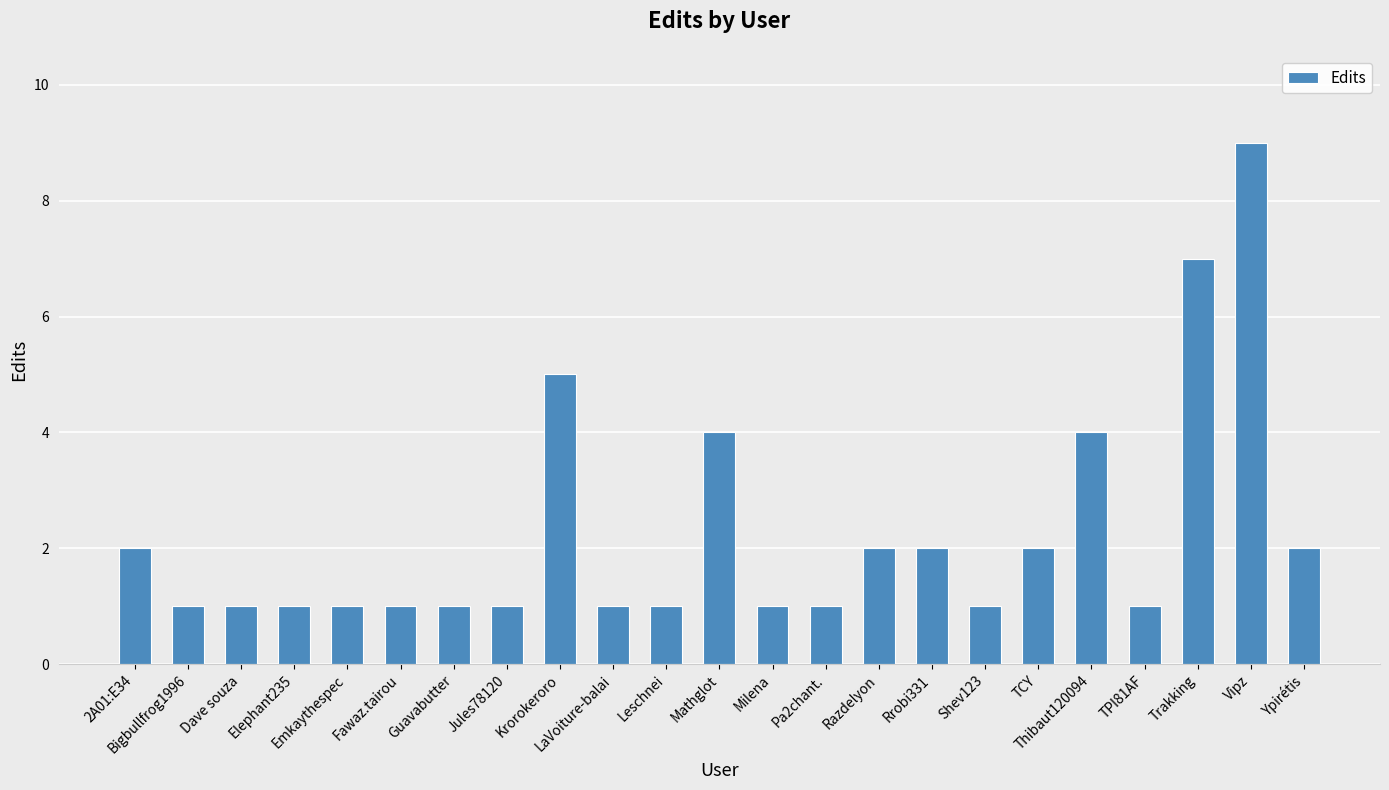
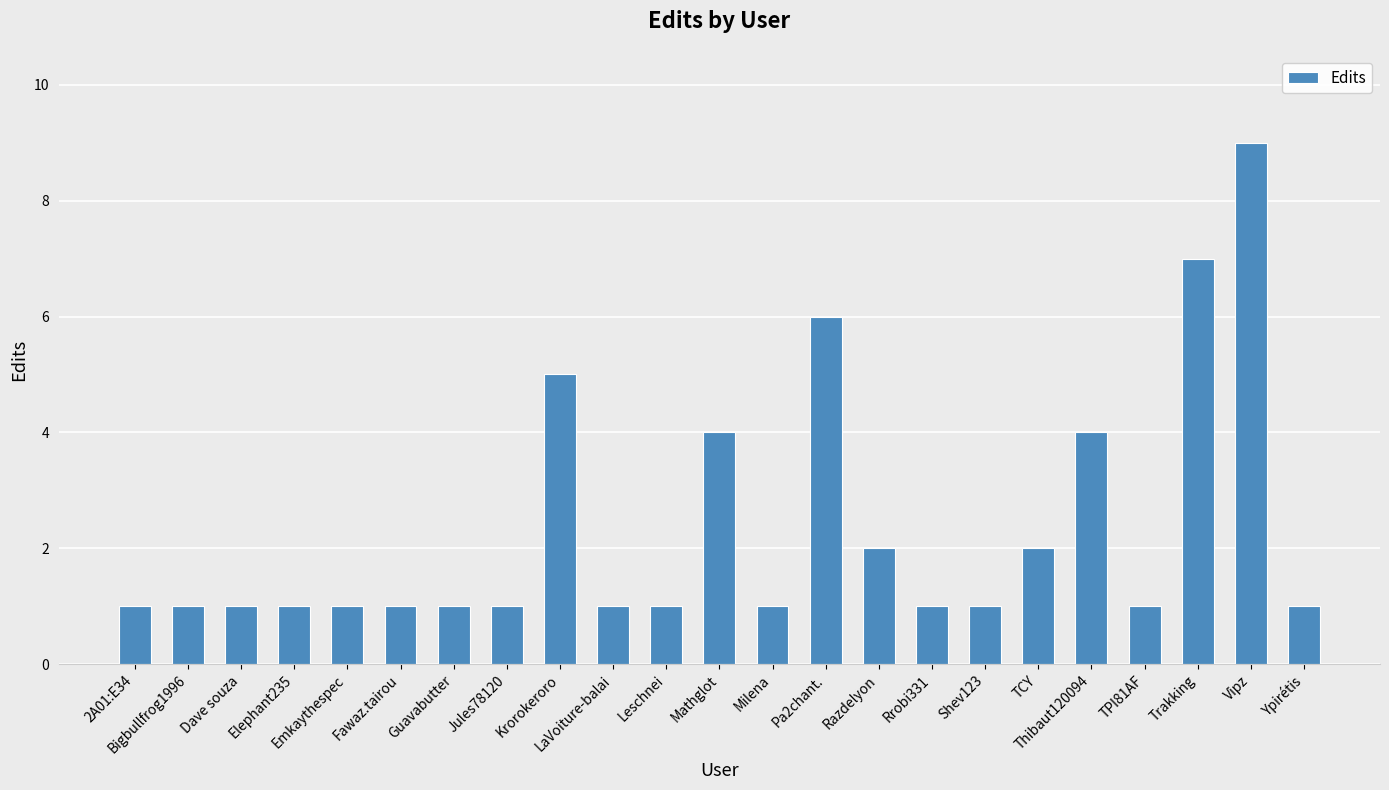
2A01:E34: 2 -> 1
Pa2chant.: 1 -> 6
Rrobi331: 2 -> 1
Ypirétis: 2 -> 1
